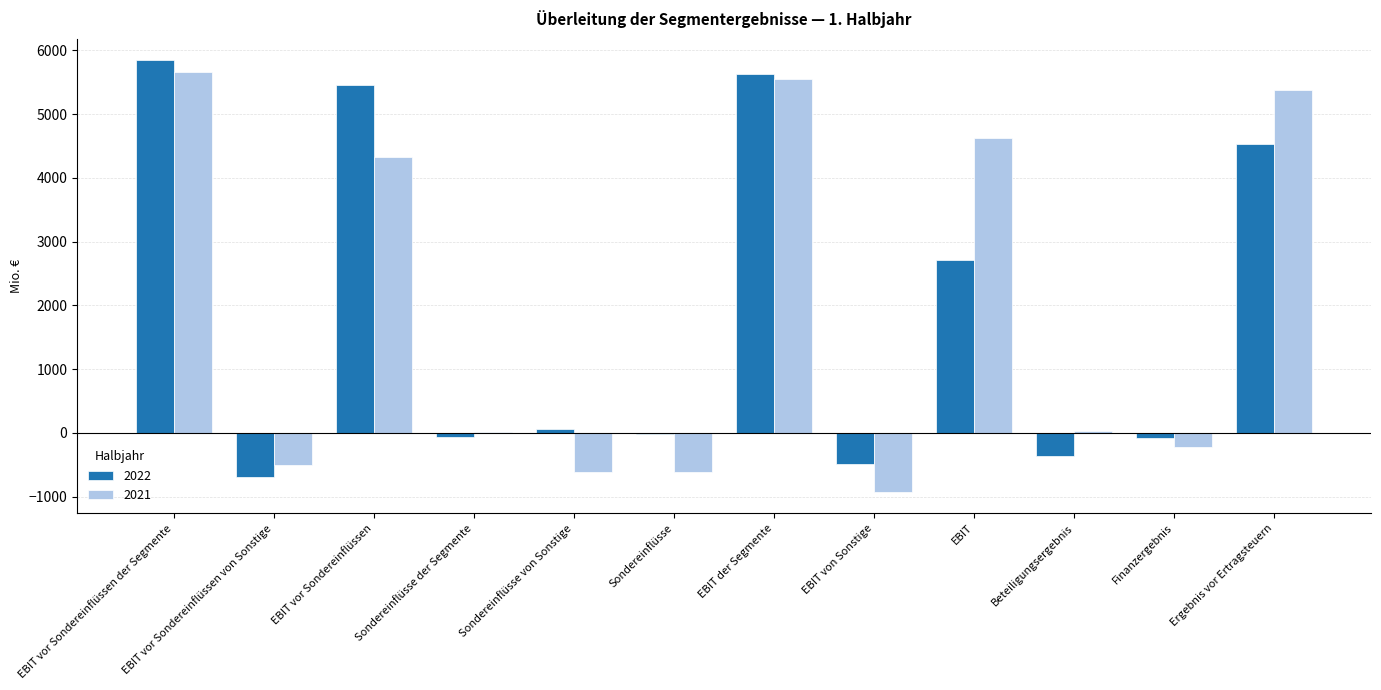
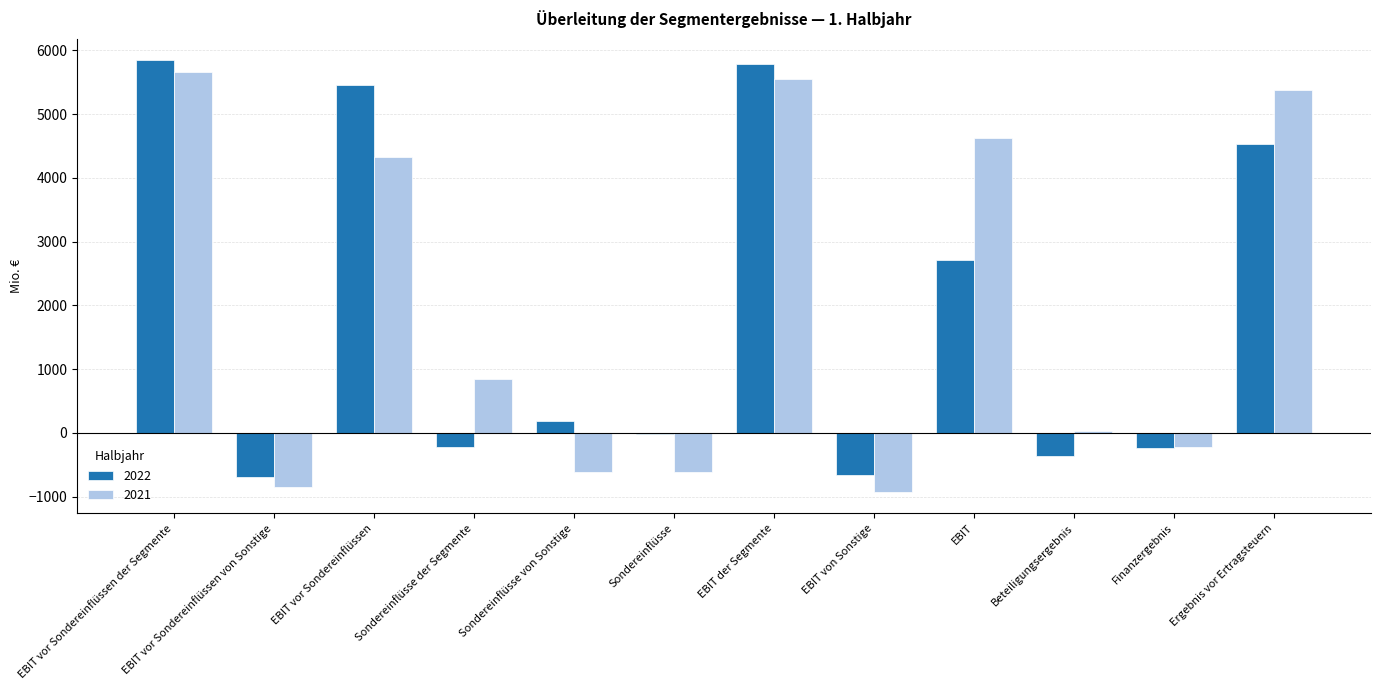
2021, EBIT vor Sondereinflüssen von Sonstige: -500 -> -900
2022, Sondereinflüsse der Segmente: -100 -> -200
2021, Sondereinflüsse der Segmente: 0 -> 800
2022, Sondereinflüsse von Sonstige: 100 -> 200
2022, EBIT der Segmente: 5600 -> 5800
2022, EBIT von Sonstige: -500 -> -700
2022, Finanzergebnis: -100 -> -200
